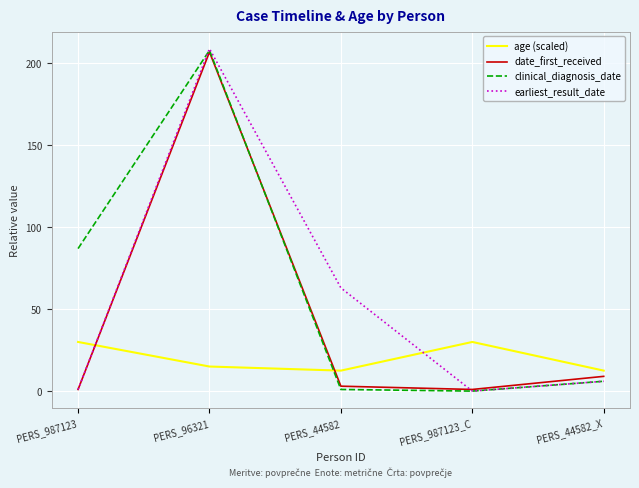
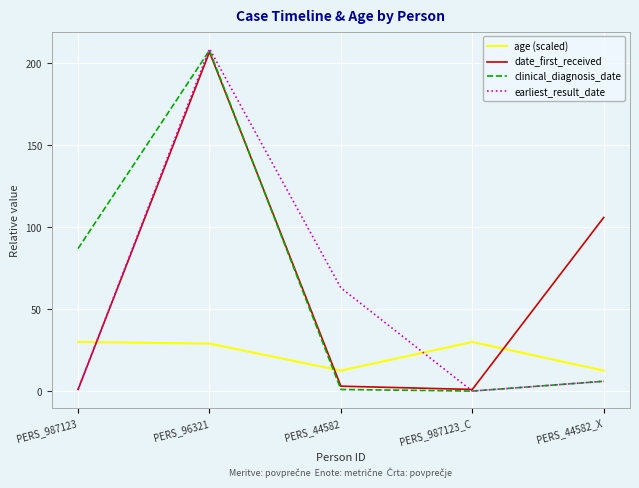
age (scaled), PERS_96321: 15 -> 29
date_first_received, PERS_44582_X: 9 -> 106
